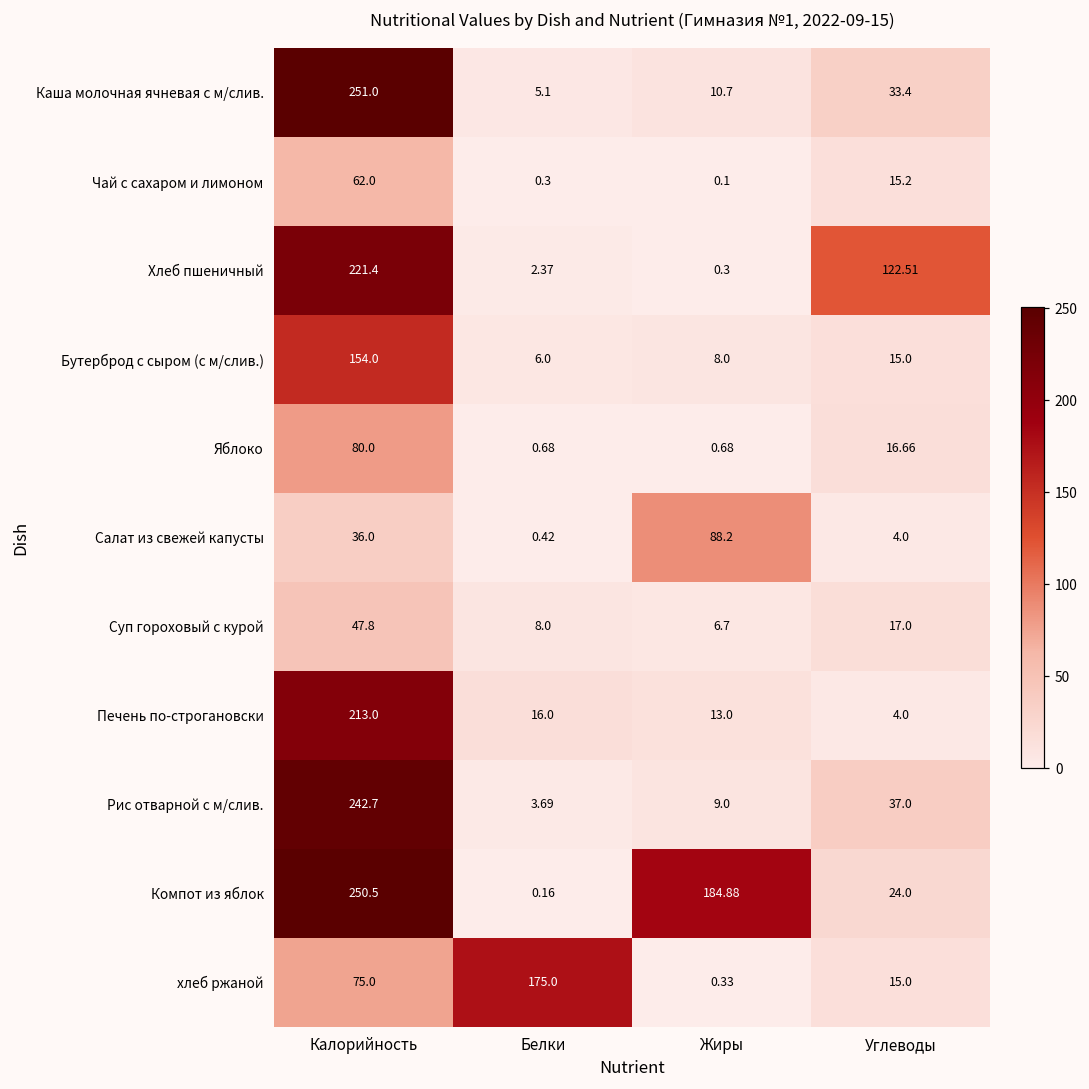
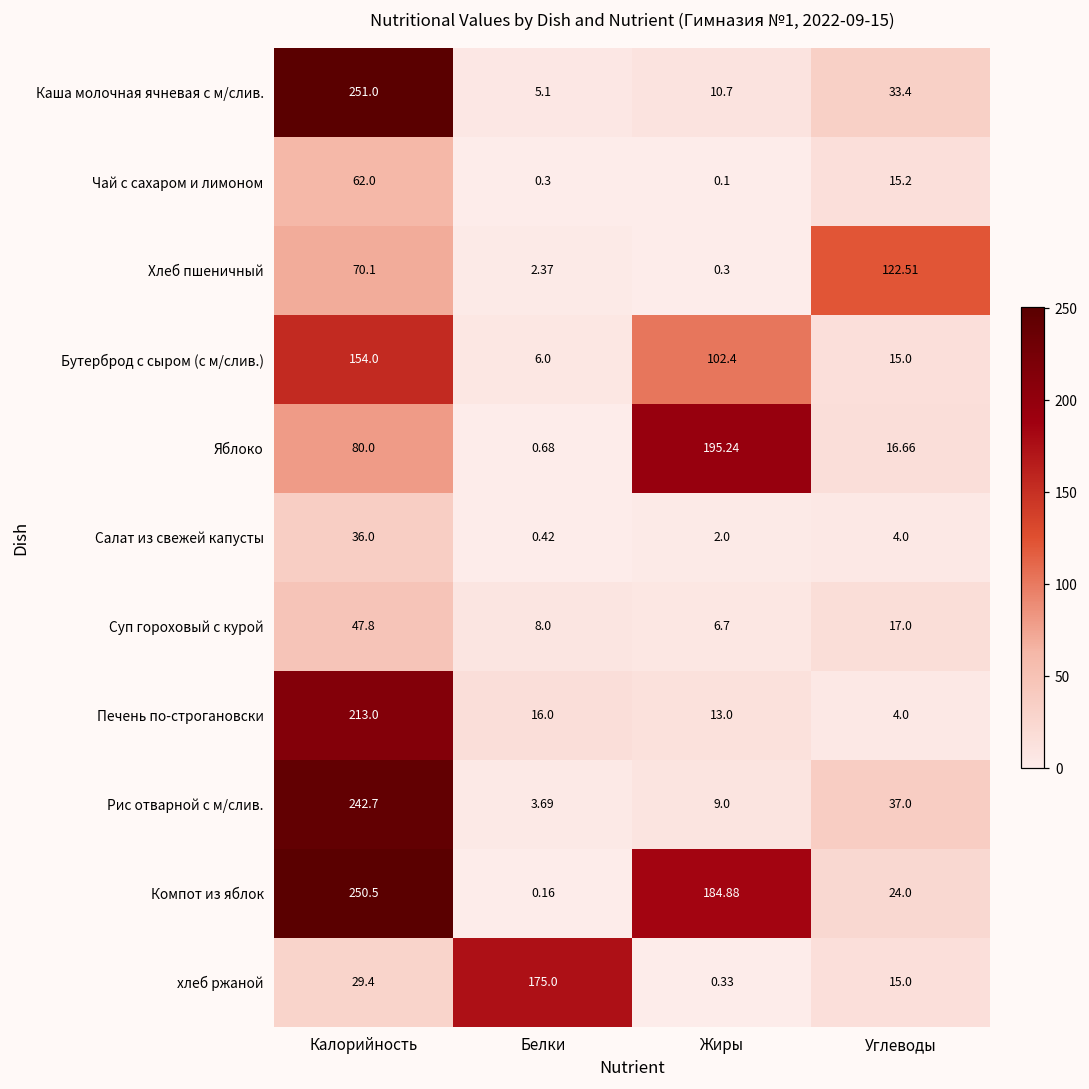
Хлеб пшеничный, Калорийность: 221.4 -> 70.1
Бутерброд с сыром (с м/слив.), Жиры: 8.0 -> 102.4
Яблоко, Жиры: 0.68 -> 195.24
Салат из свежей капусты, Жиры: 88.2 -> 2.0
хлеб ржаной, Калорийность: 75.0 -> 29.4
